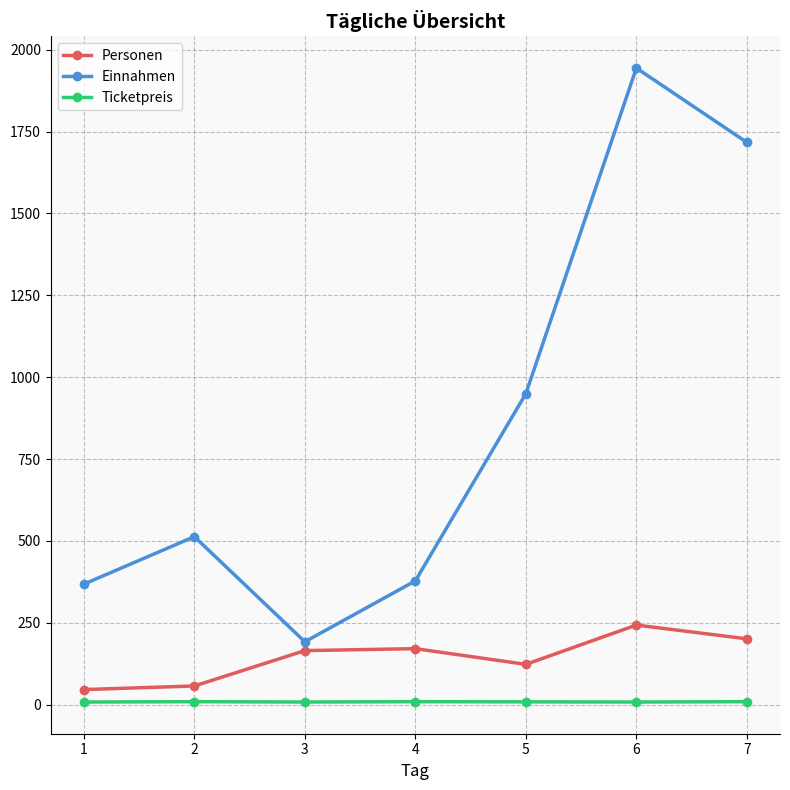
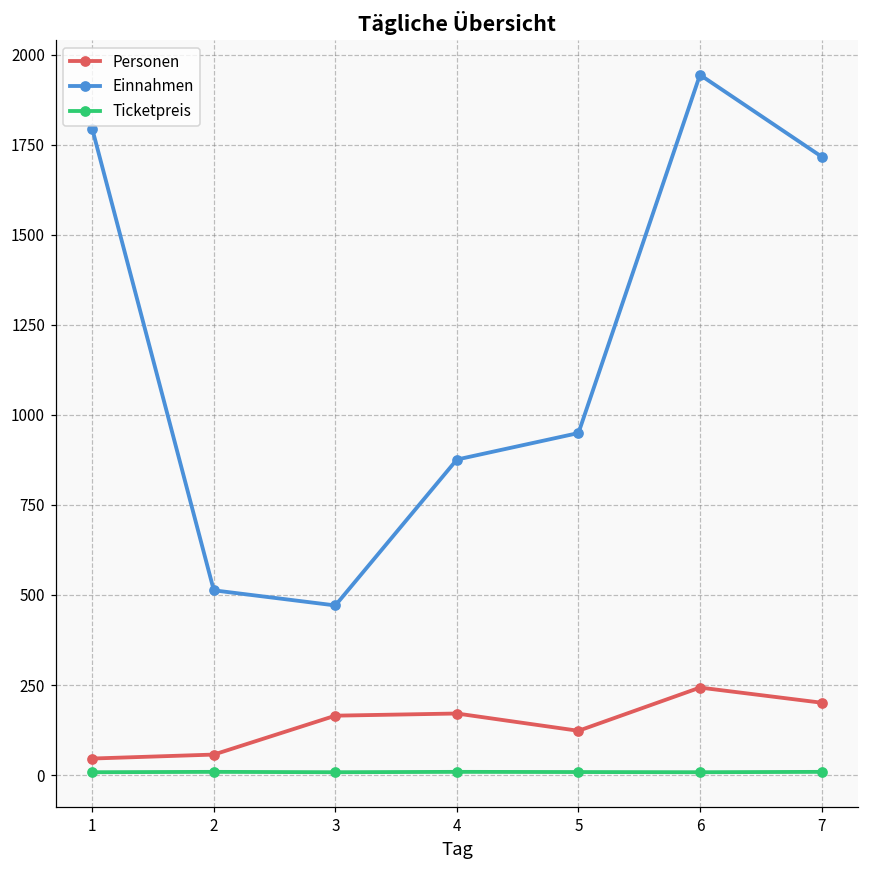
Einnahmen, 1: 370 -> 1790
Einnahmen, 3: 190 -> 470
Einnahmen, 4: 380 -> 880
